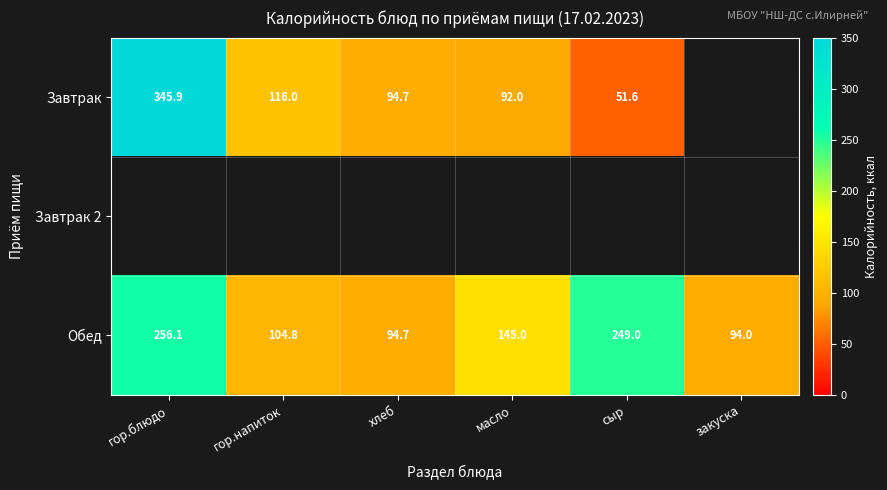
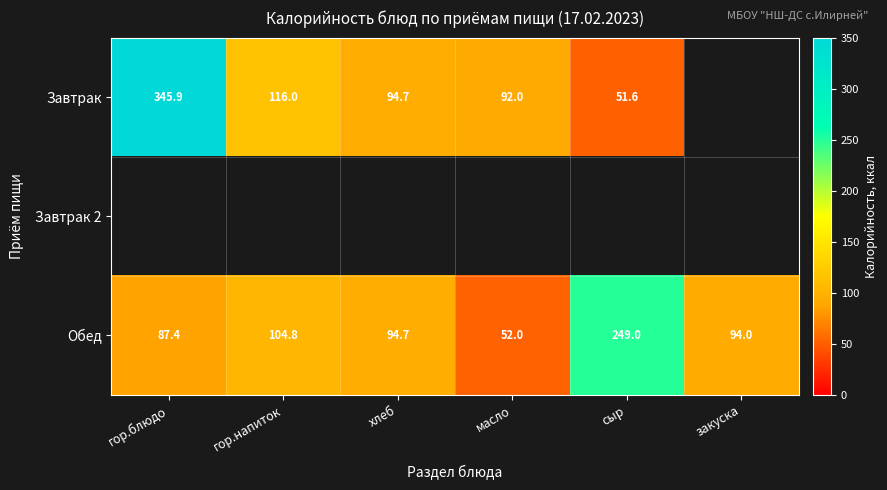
Обед, гор.блюдо: 256.1 -> 87.4
Обед, масло: 145.0 -> 52.0
